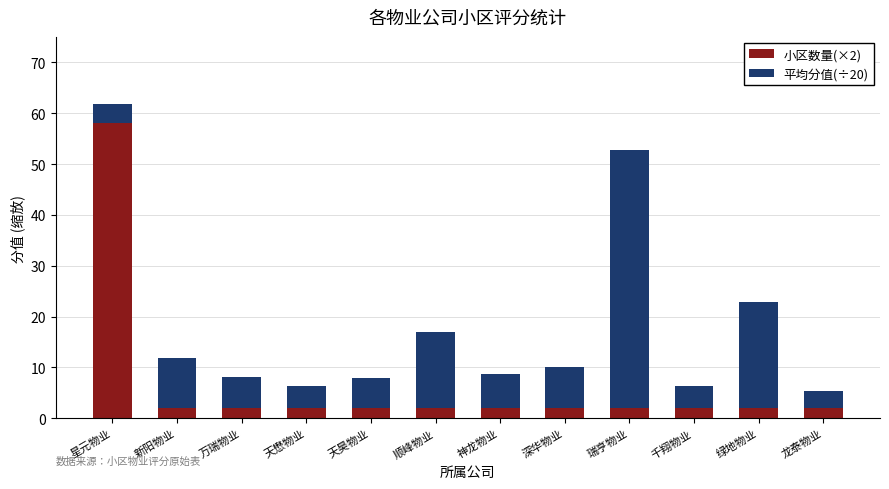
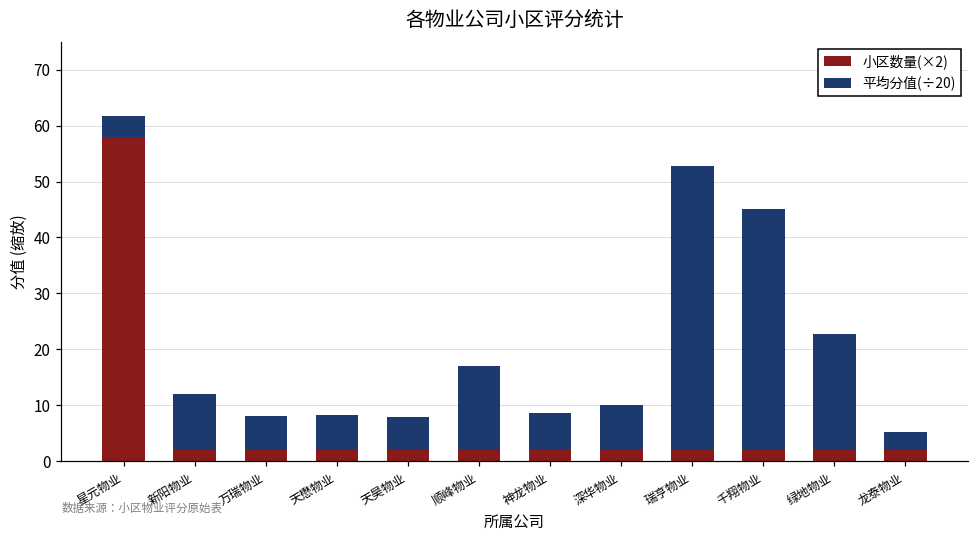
平均分值(÷20), 天懋物业: 4 -> 6
平均分值(÷20), 千翔物业: 4 -> 43
